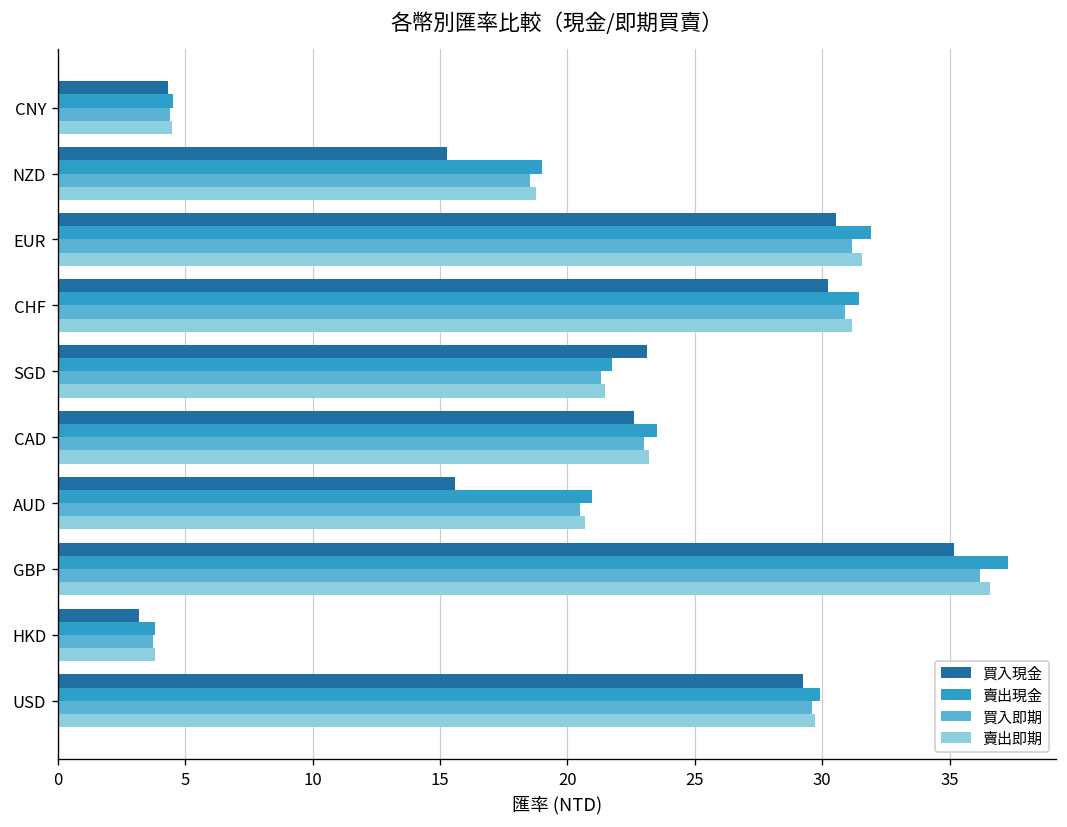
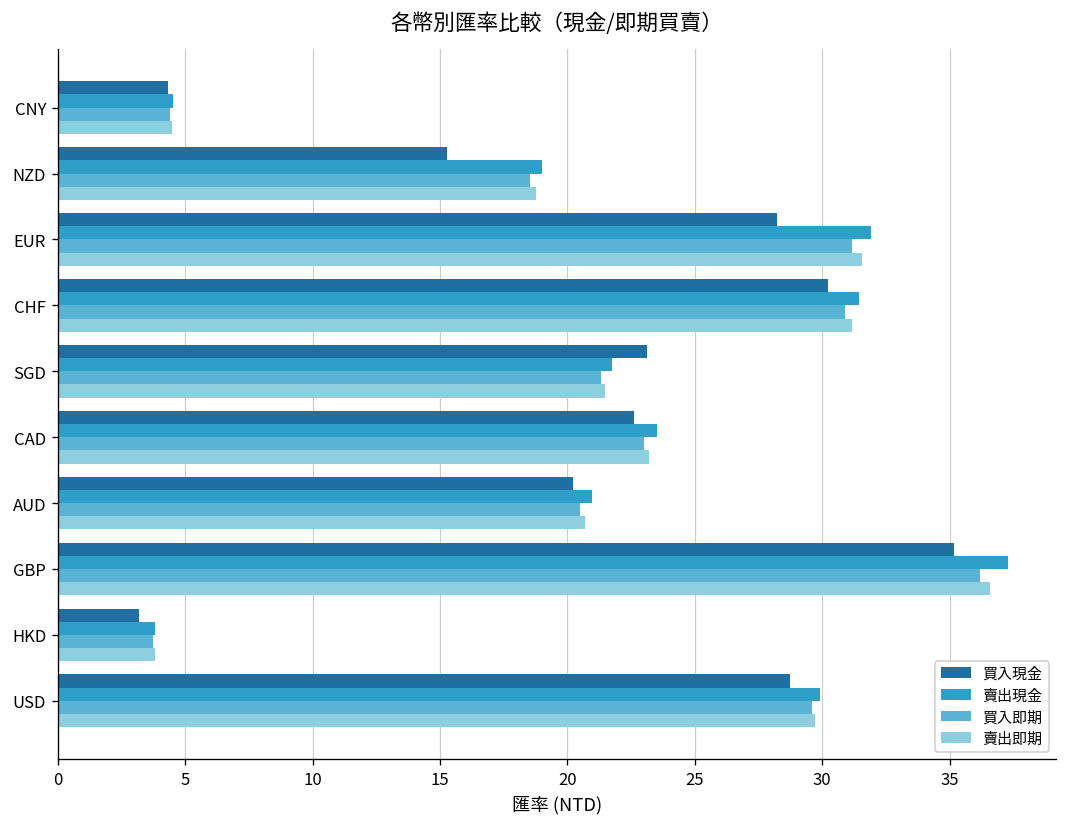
買入現金, EUR: 30.6 -> 28.2
買入現金, AUD: 15.6 -> 20.2
買入現金, USD: 29.3 -> 28.8
